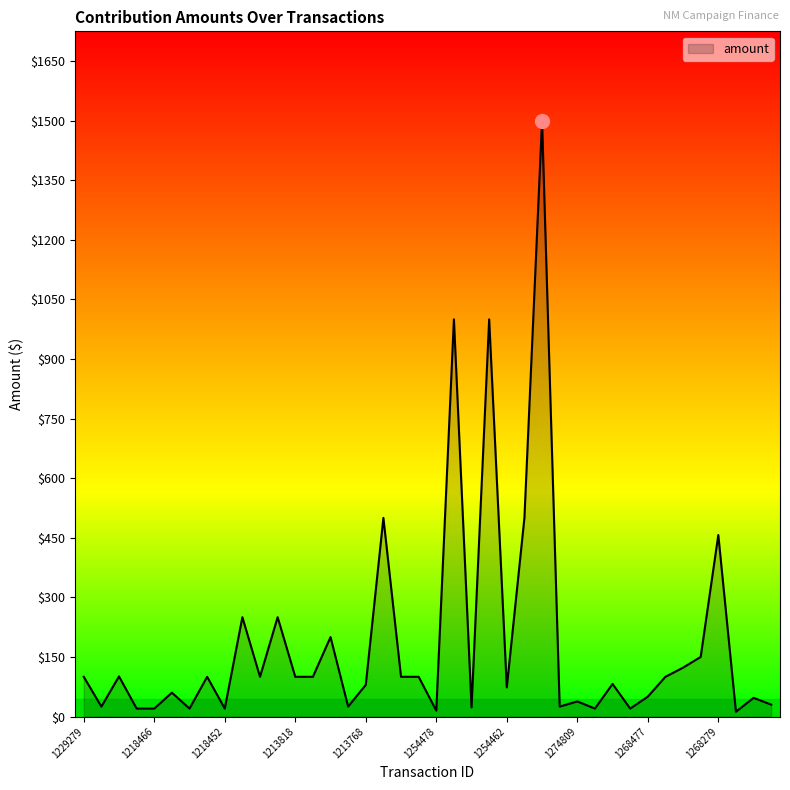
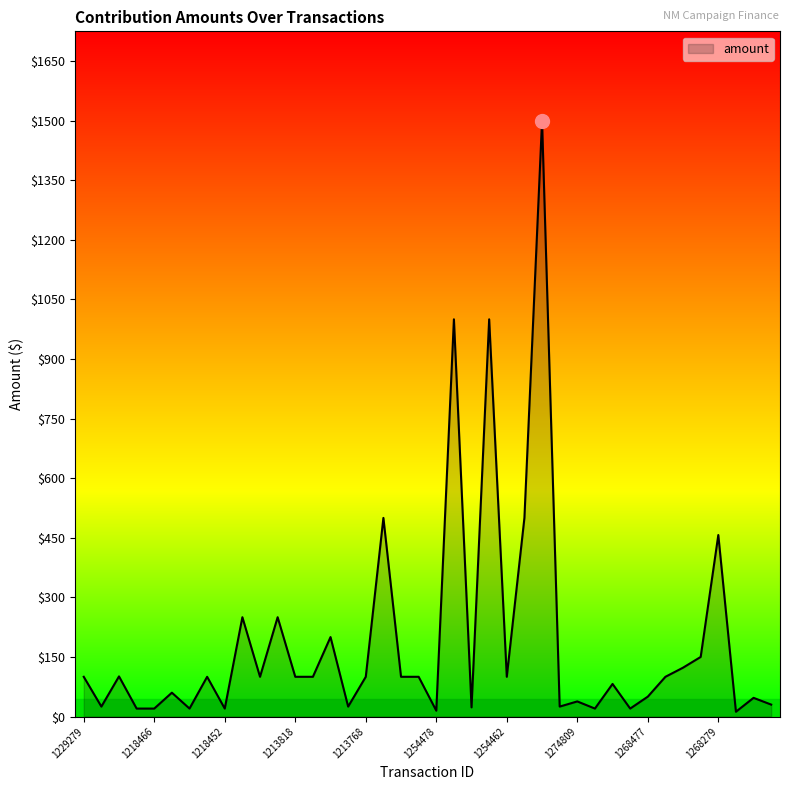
amount, 1213768: $80 -> $100
amount, 1254462: $70 -> $100
